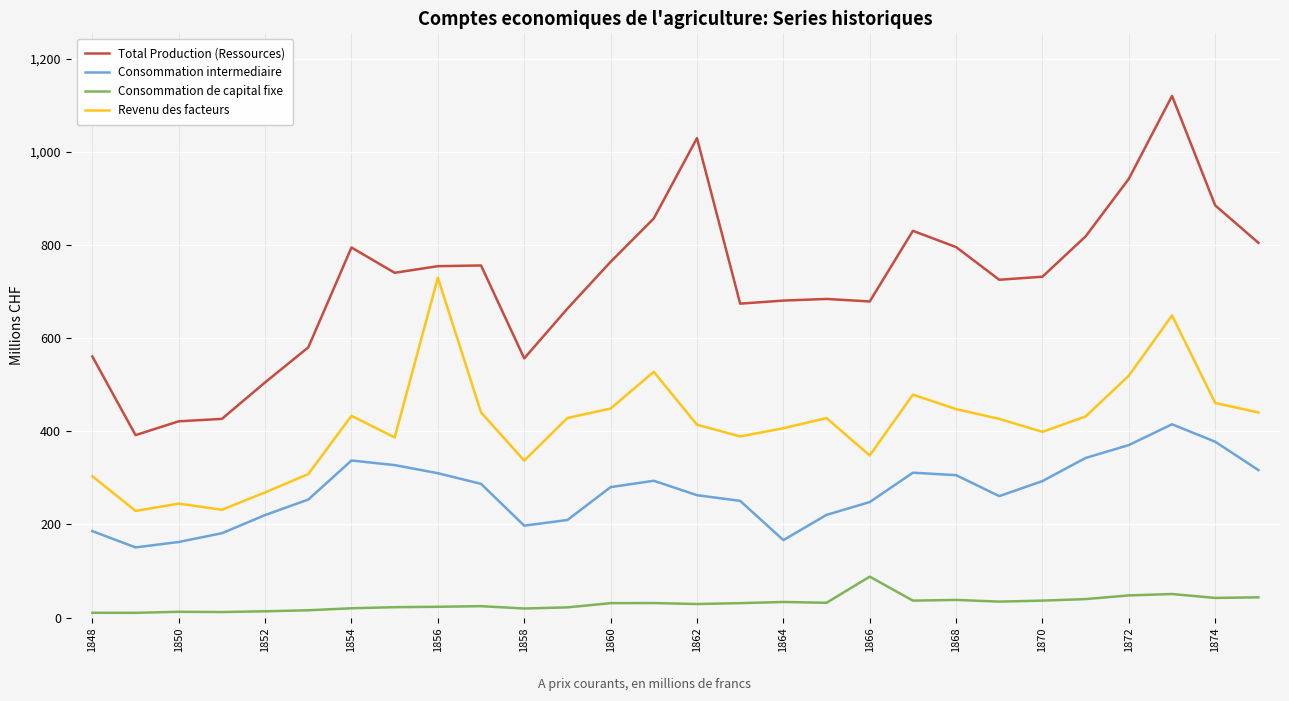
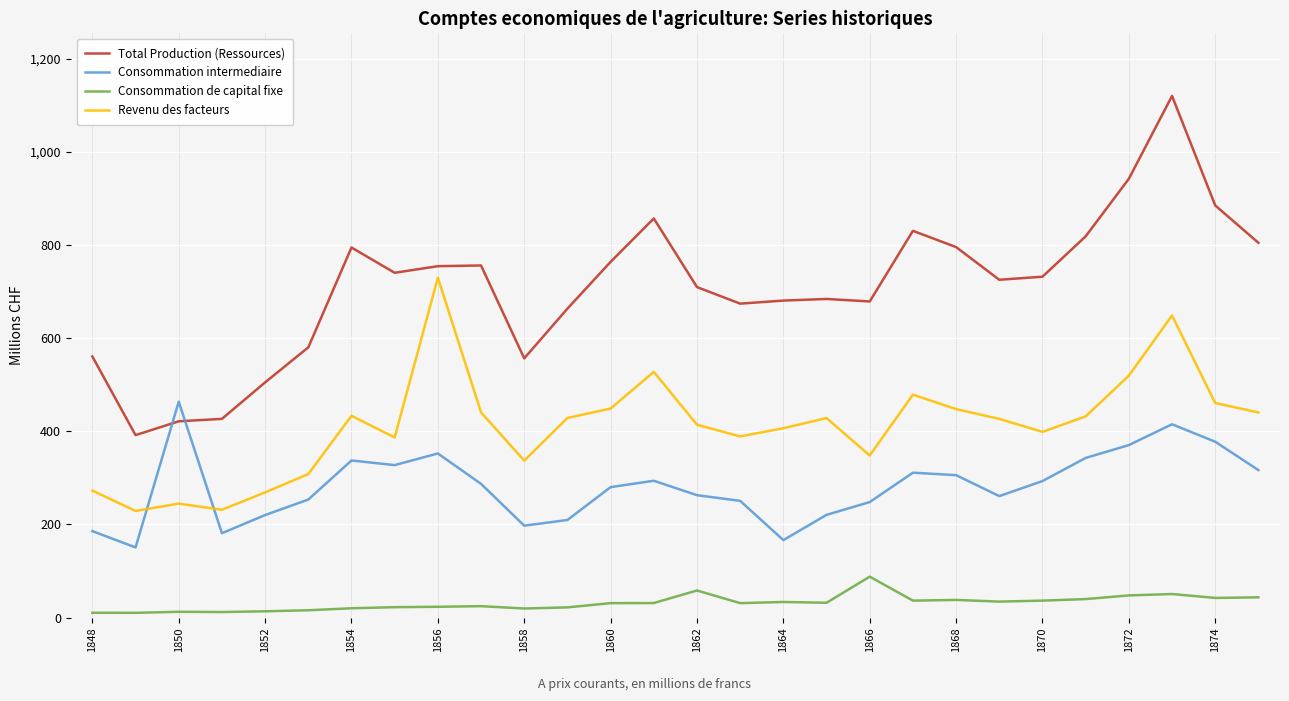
Revenu des facteurs, 1848: 300 -> 270
Consommation intermediaire, 1850: 160 -> 460
Consommation intermediaire, 1856: 310 -> 350
Total Production (Ressources), 1862: 1,030 -> 710
Consommation de capital fixe, 1862: 30 -> 60
